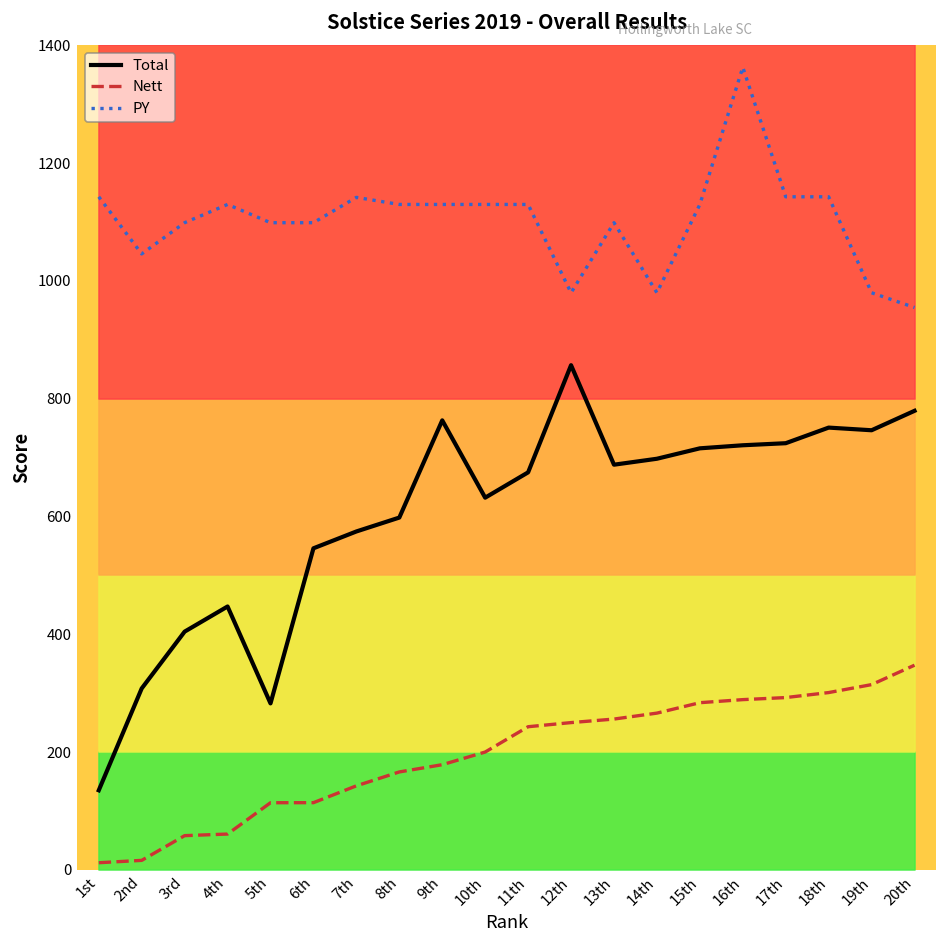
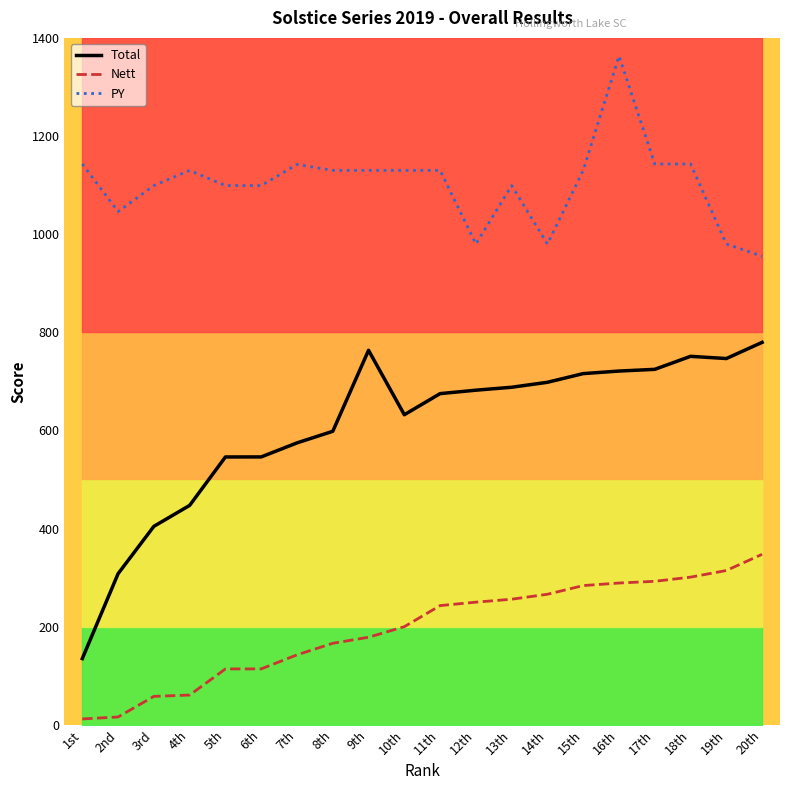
Total, 5th: 280 -> 550
Total, 12th: 860 -> 680
